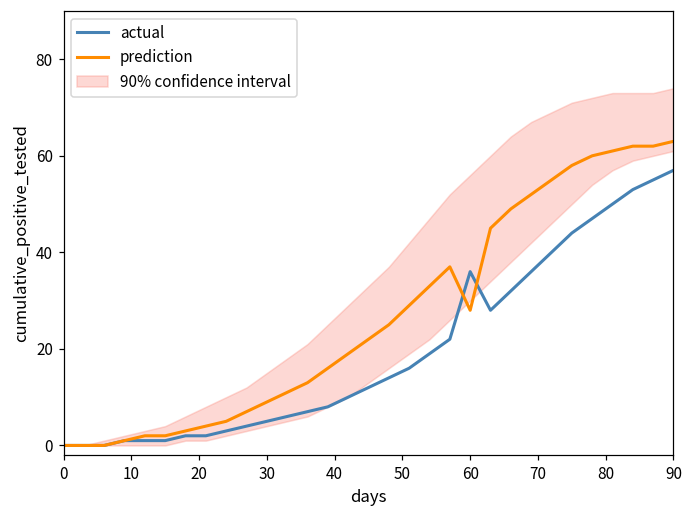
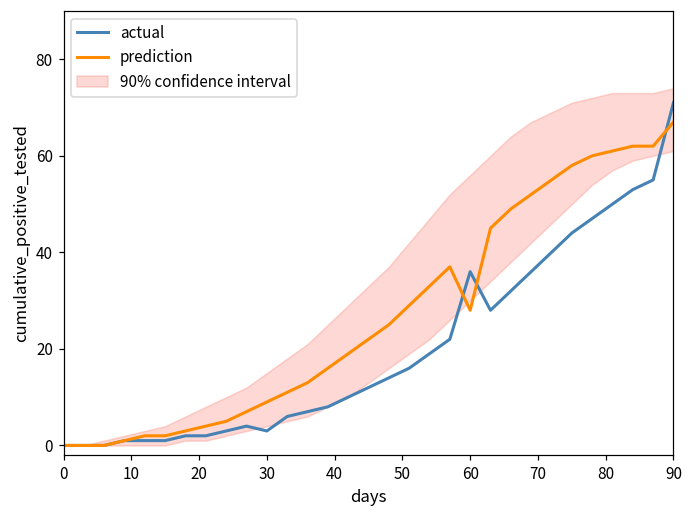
actual, 30: 5 -> 3
actual, 90: 57 -> 71
prediction, 90: 63 -> 67
